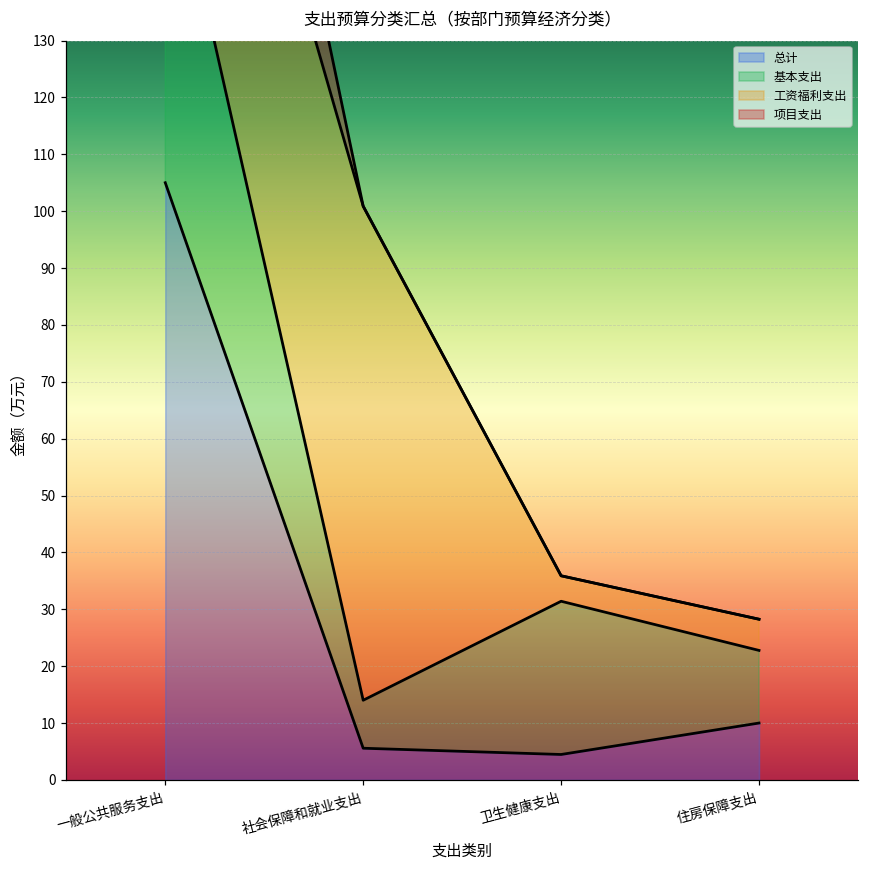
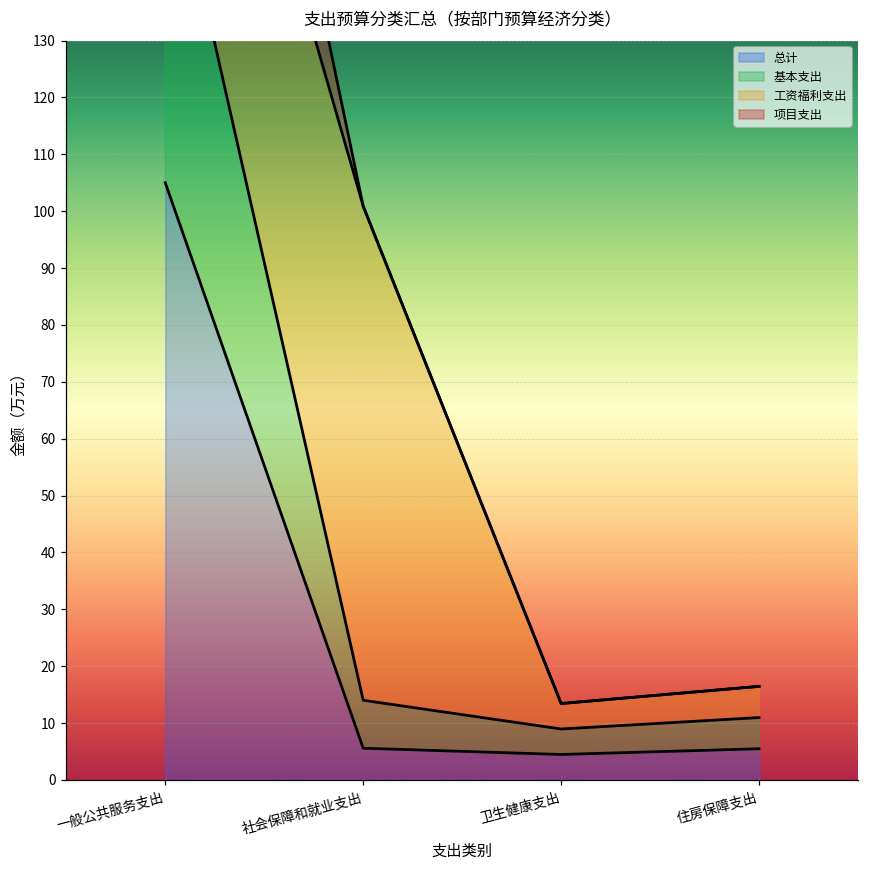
基本支出, 卫生健康支出: 27 -> 4
总计, 住房保障支出: 10 -> 5
基本支出, 住房保障支出: 13 -> 5
